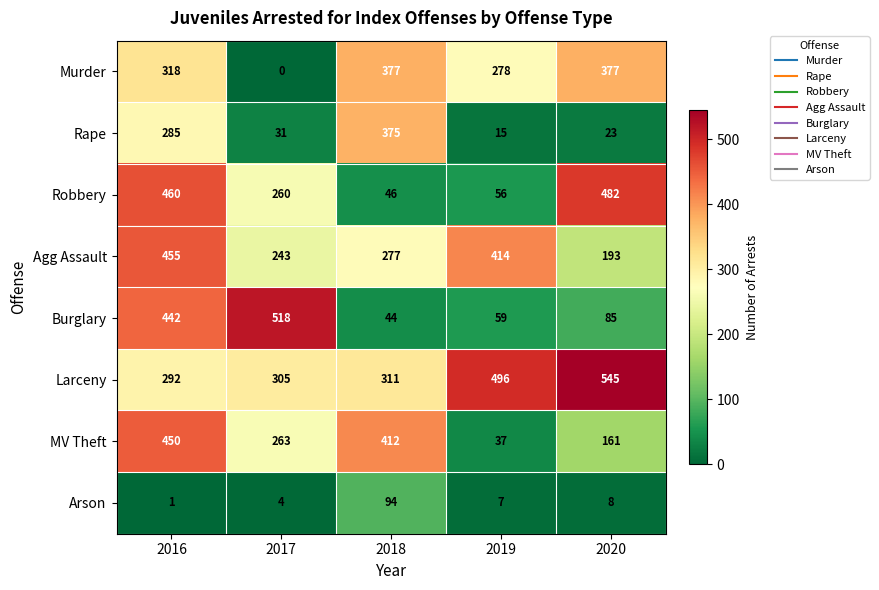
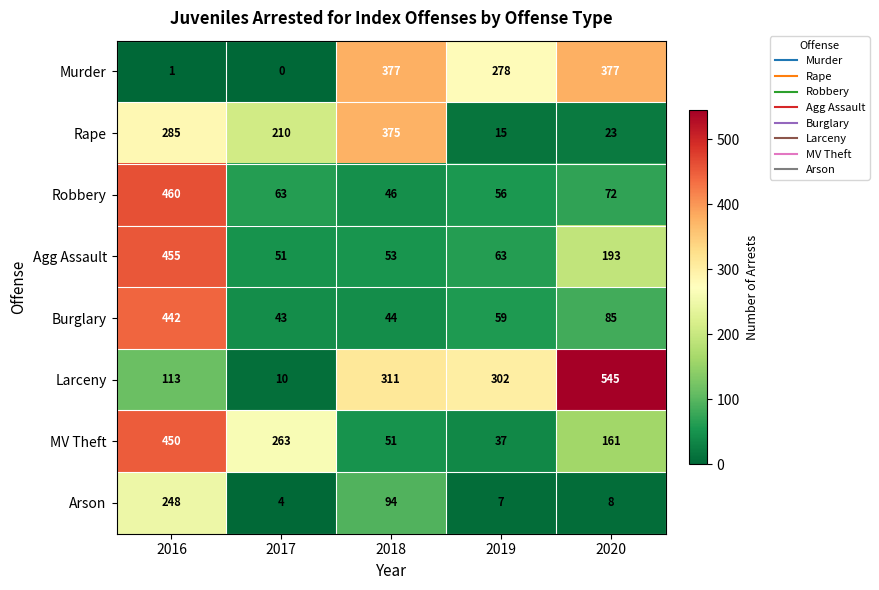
Murder, 2016: 318 -> 1
Rape, 2017: 31 -> 210
Robbery, 2017: 260 -> 63
Robbery, 2020: 482 -> 72
Agg Assault, 2017: 243 -> 51
Agg Assault, 2018: 277 -> 53
Agg Assault, 2019: 414 -> 63
Burglary, 2017: 518 -> 43
Larceny, 2016: 292 -> 113
Larceny, 2017: 305 -> 10
Larceny, 2019: 496 -> 302
MV Theft, 2018: 412 -> 51
Arson, 2016: 1 -> 248
